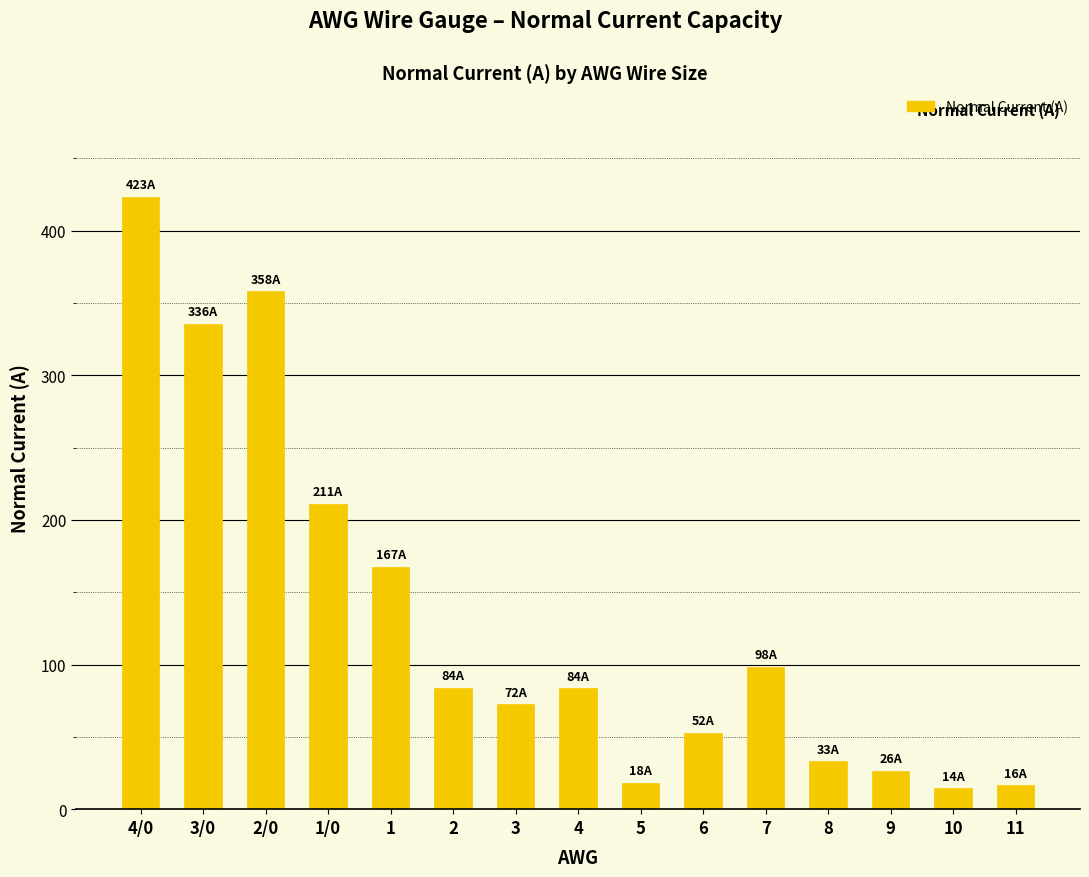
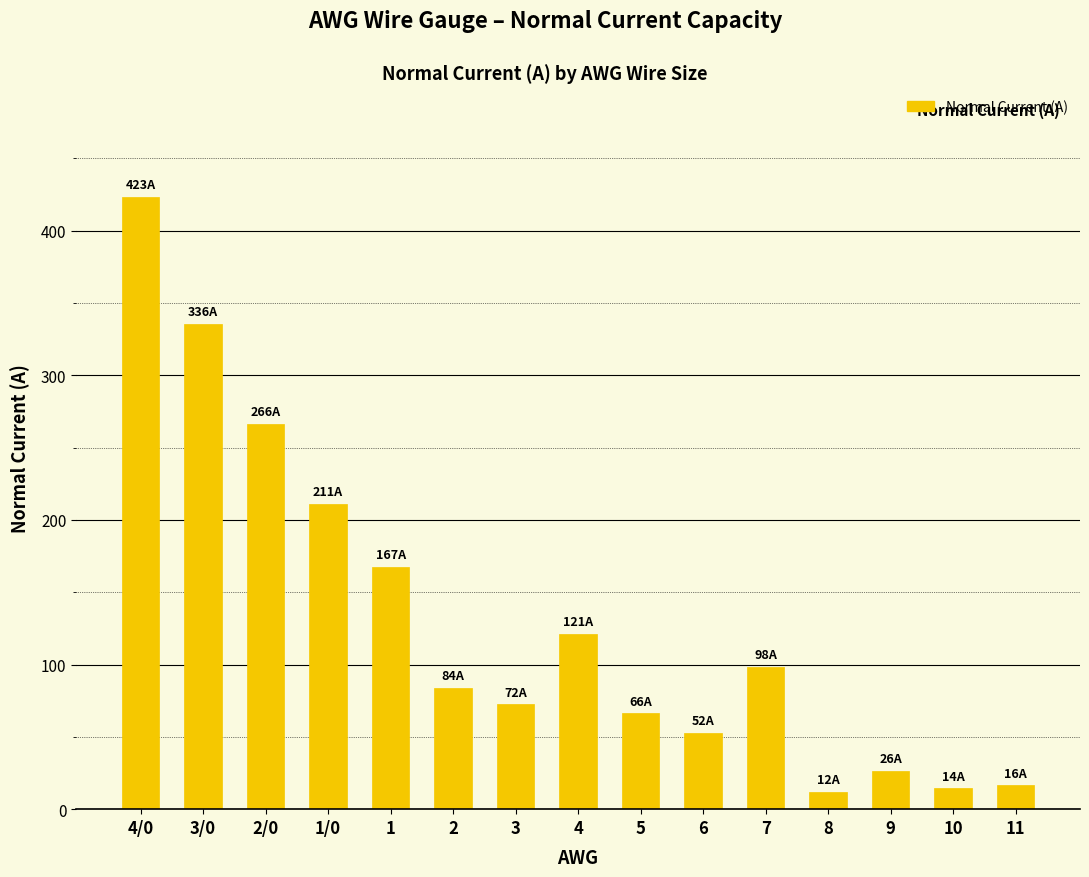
2/0: 358A -> 266A
4: 84A -> 121A
5: 18A -> 66A
8: 33A -> 12A
